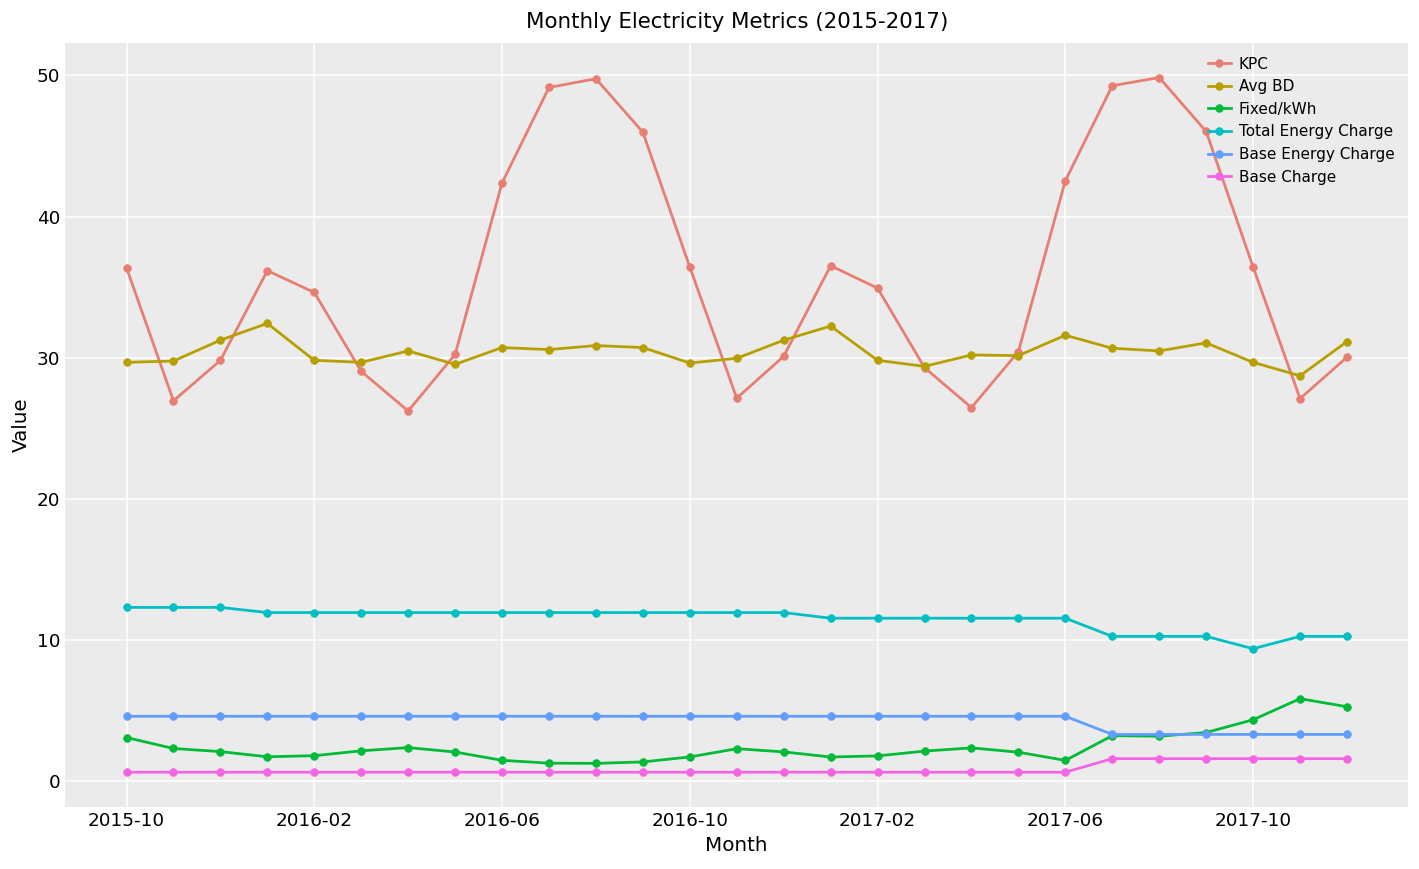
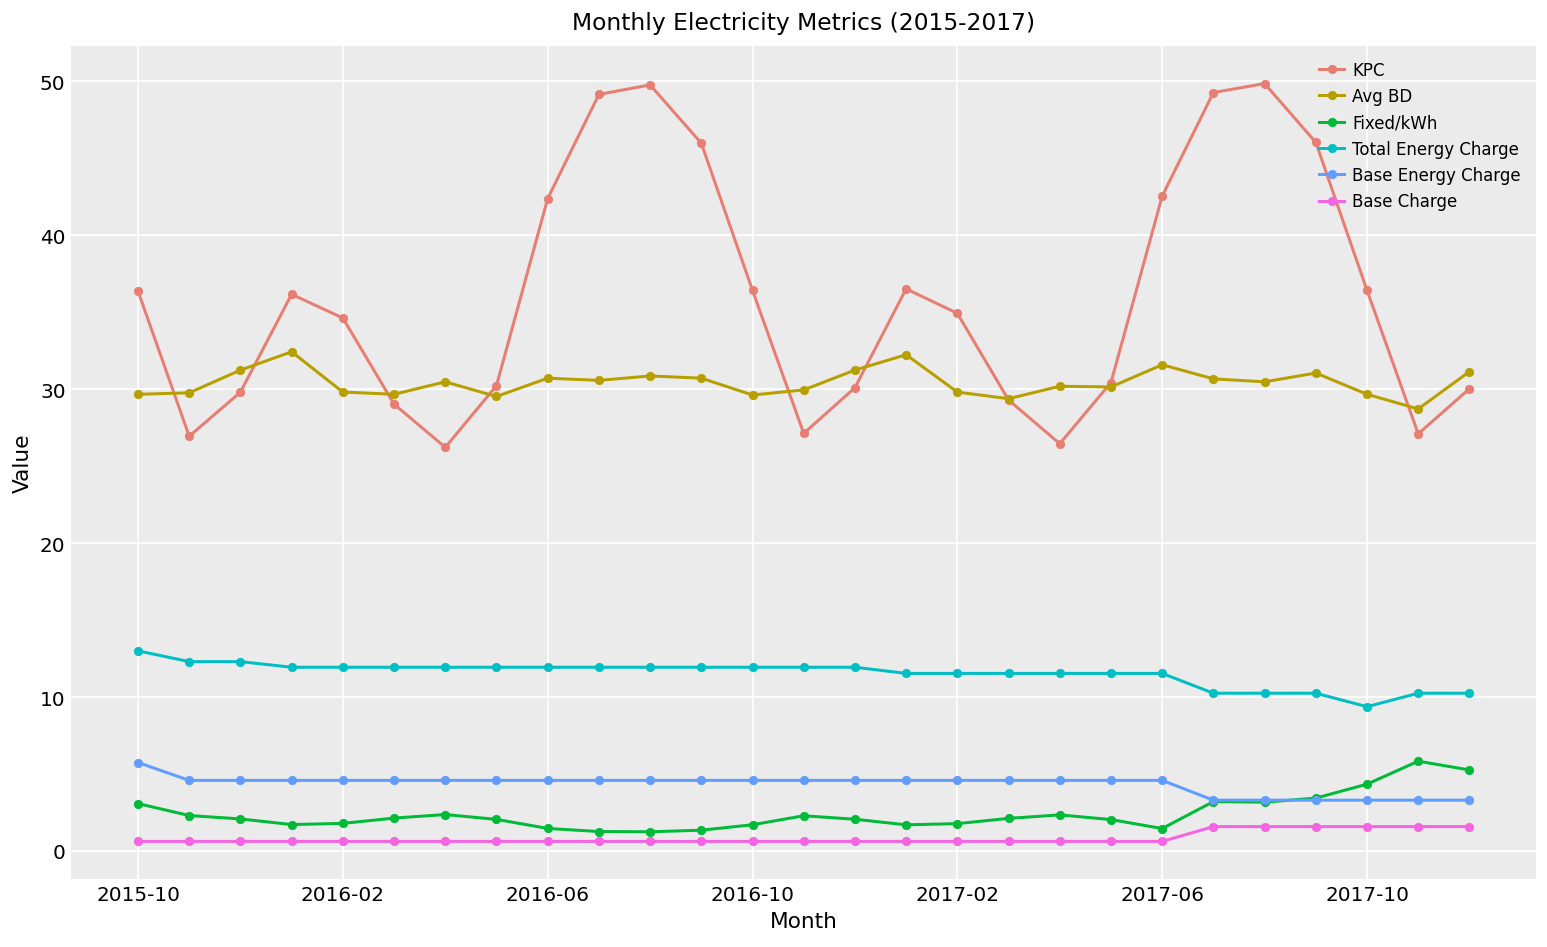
Total Energy Charge, 2015-10: 12.3 -> 13.0
Base Energy Charge, 2015-10: 4.6 -> 5.7
